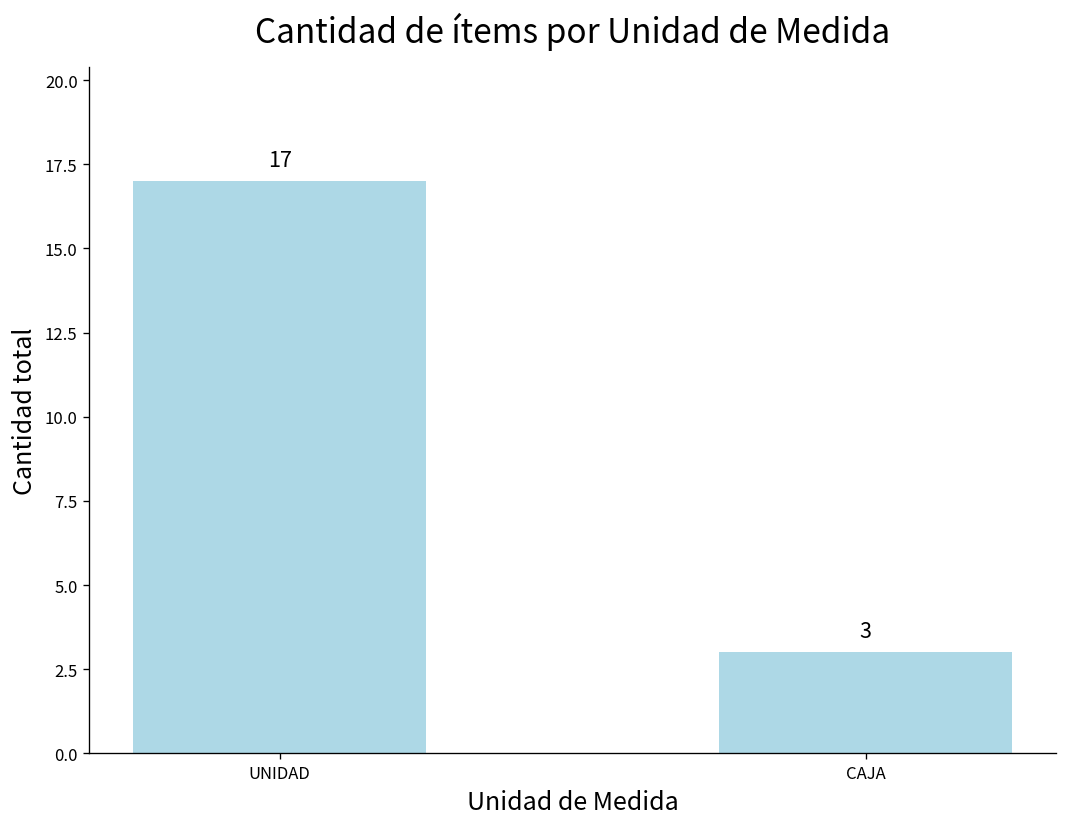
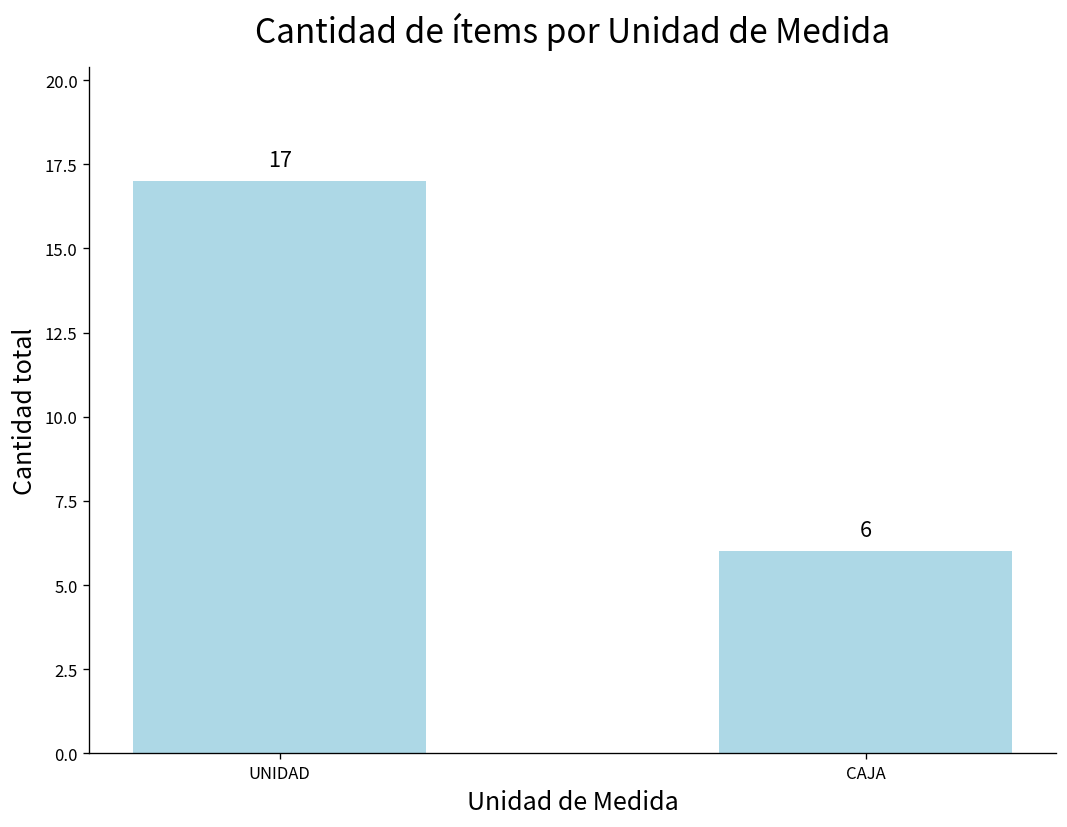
CAJA: 3 -> 6
